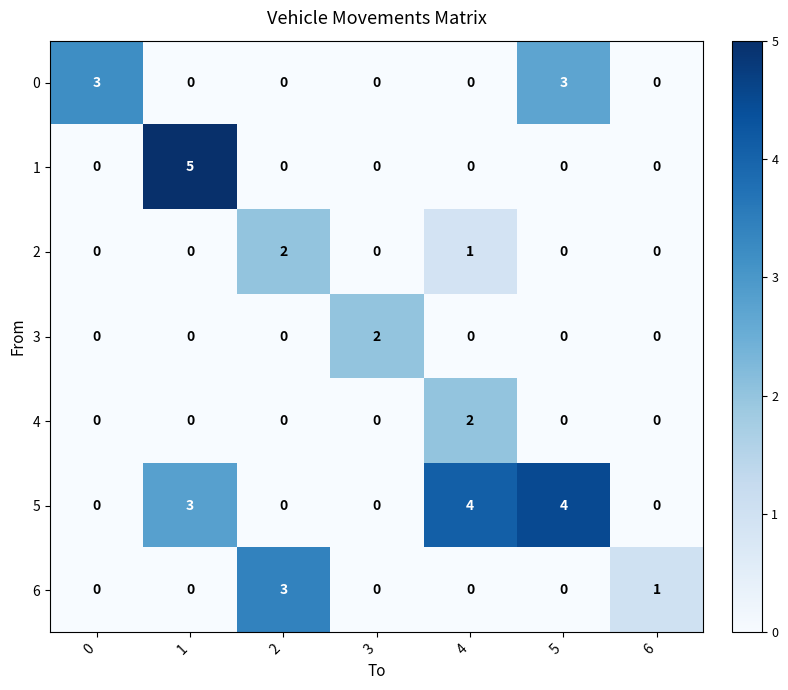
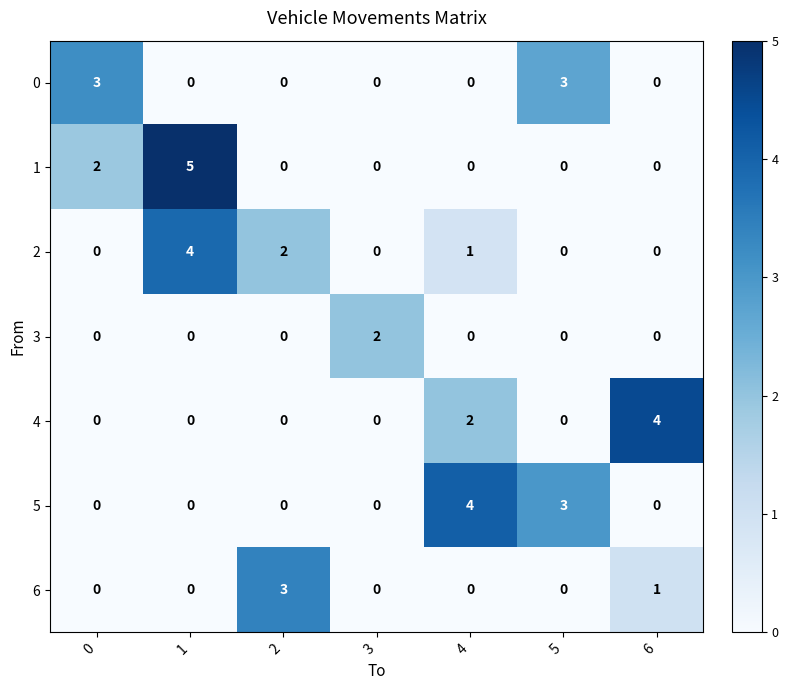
1, 0: 0 -> 2
2, 1: 0 -> 4
4, 6: 0 -> 4
5, 1: 3 -> 0
5, 5: 4 -> 3
